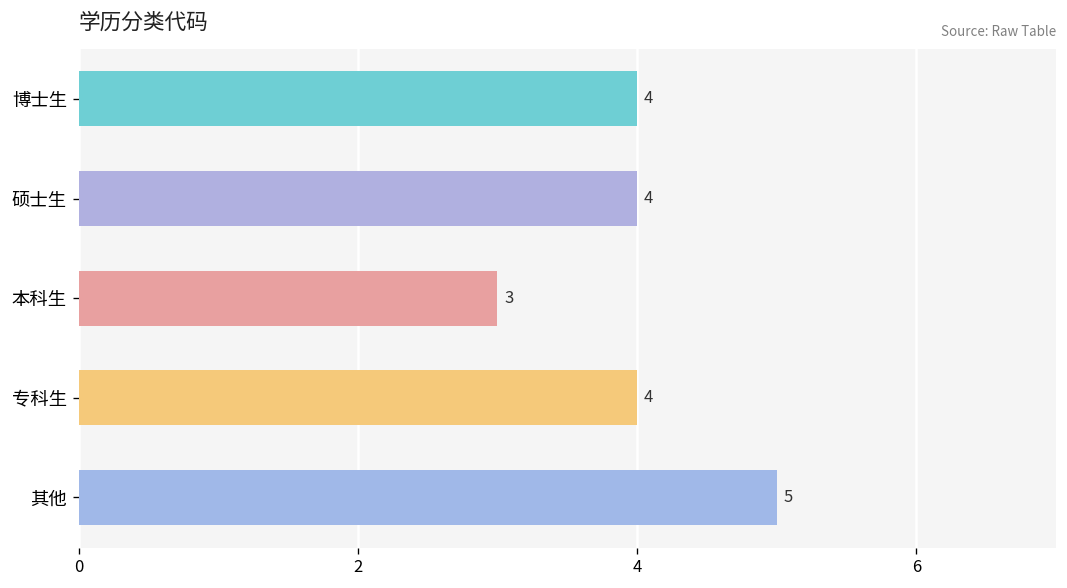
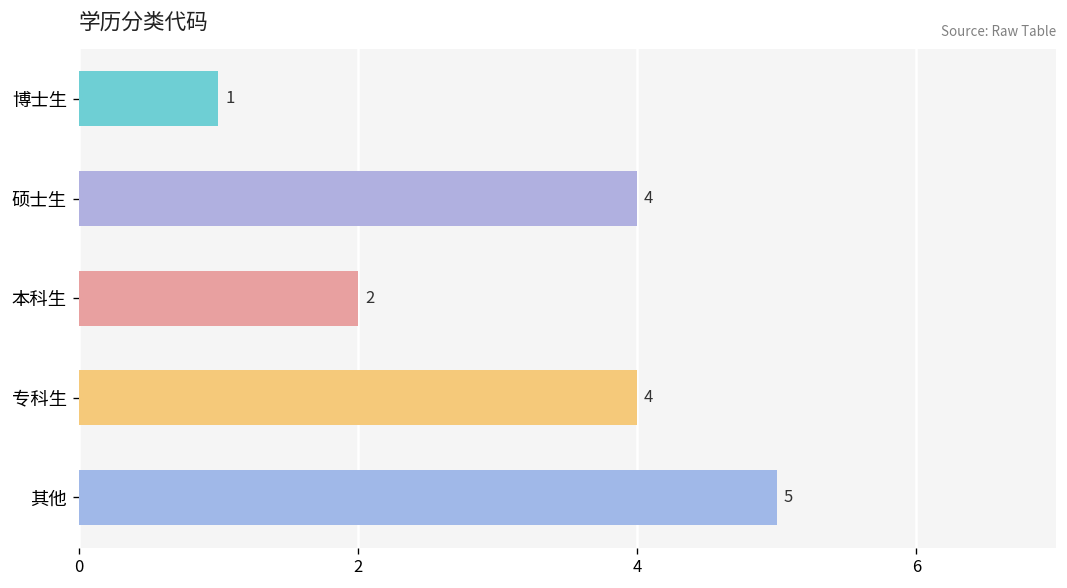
博士生: 4 -> 1
本科生: 3 -> 2
